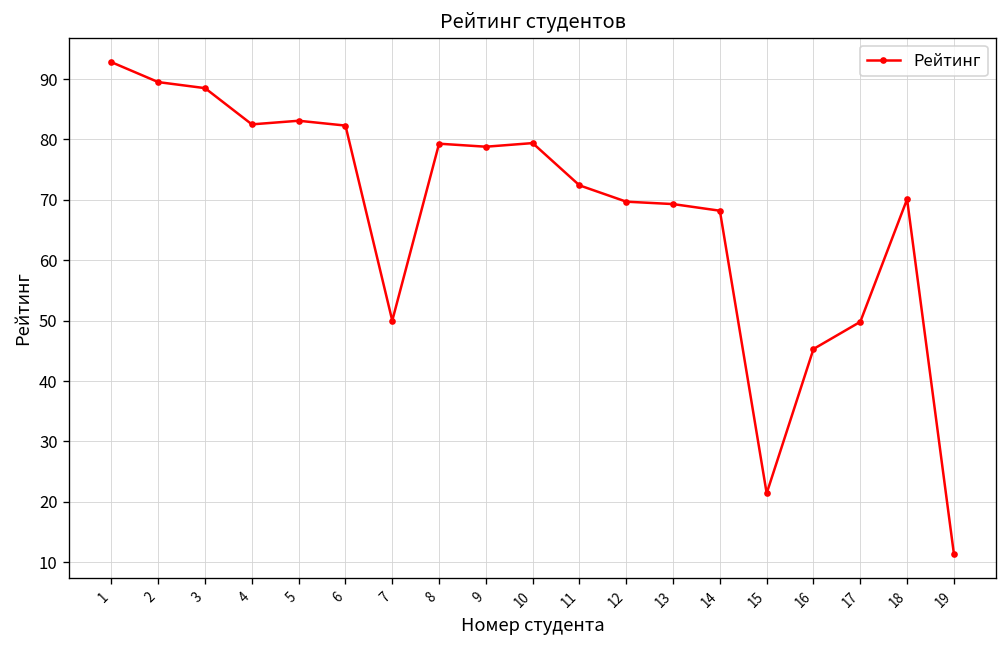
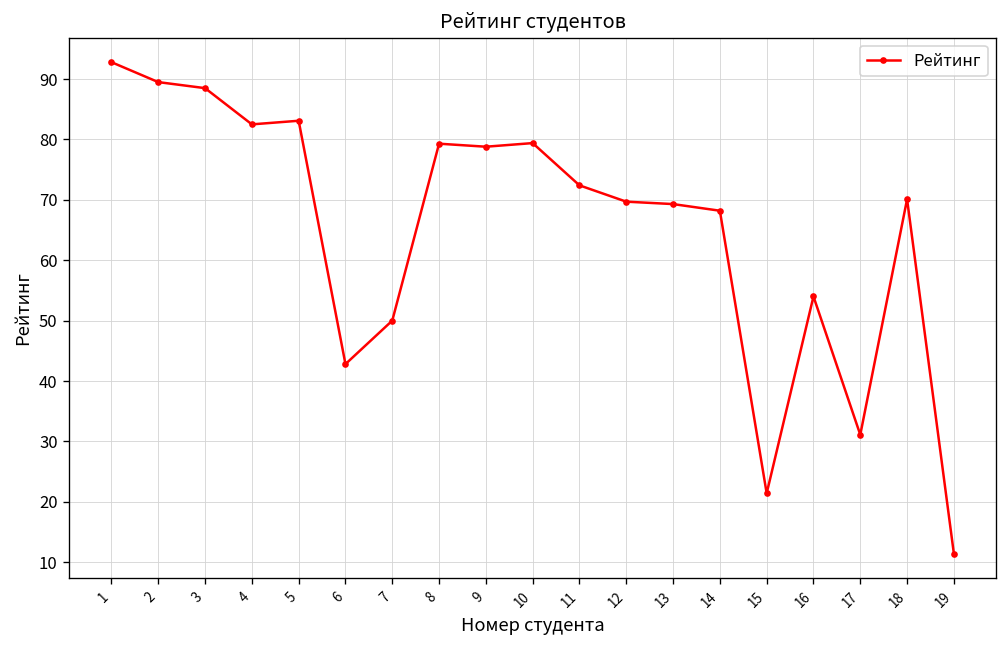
6: 82 -> 43
16: 45 -> 54
17: 50 -> 31
